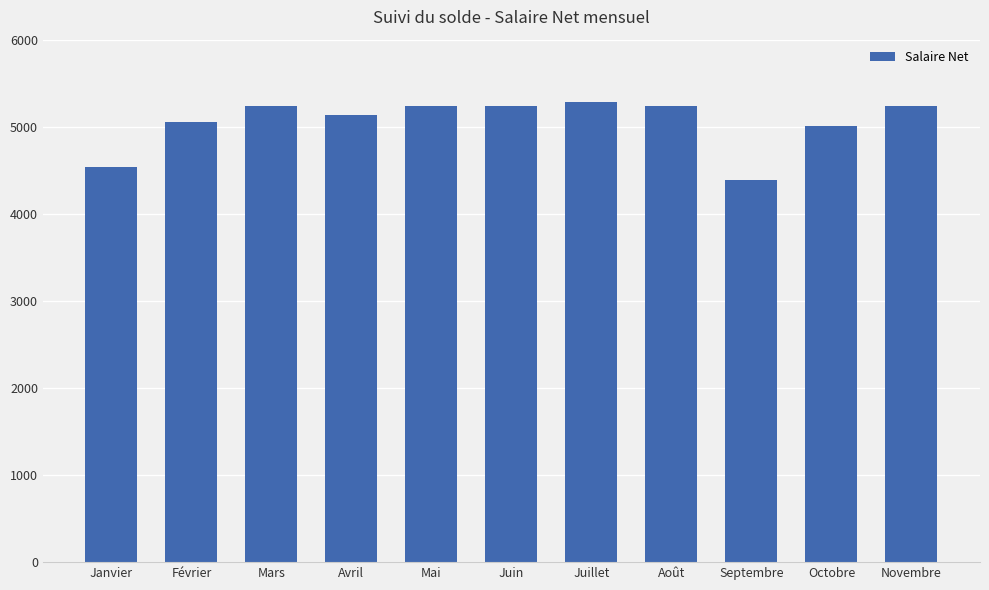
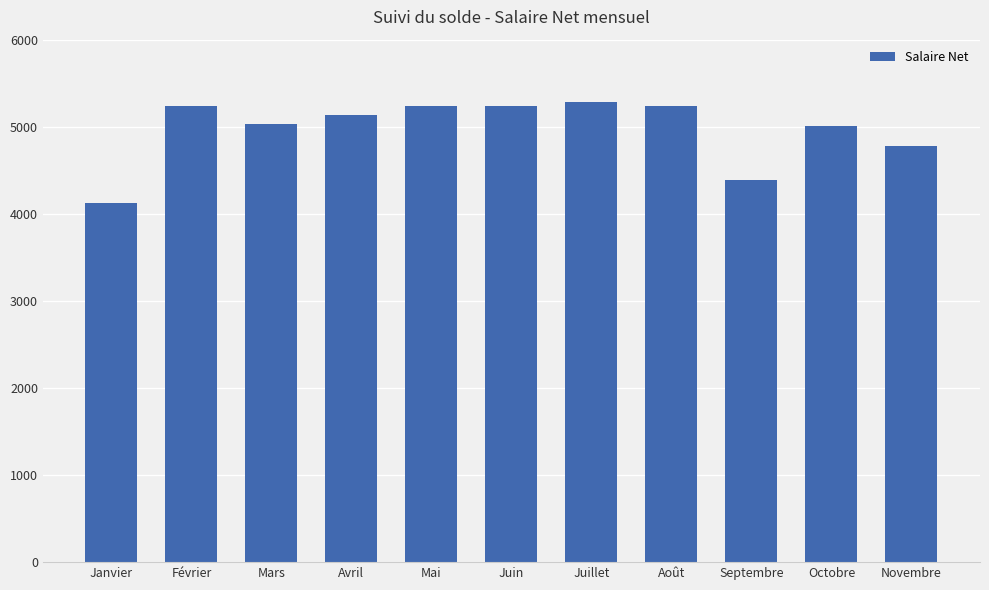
Janvier: 4500 -> 4100
Février: 5100 -> 5200
Mars: 5200 -> 5000
Novembre: 5200 -> 4800
